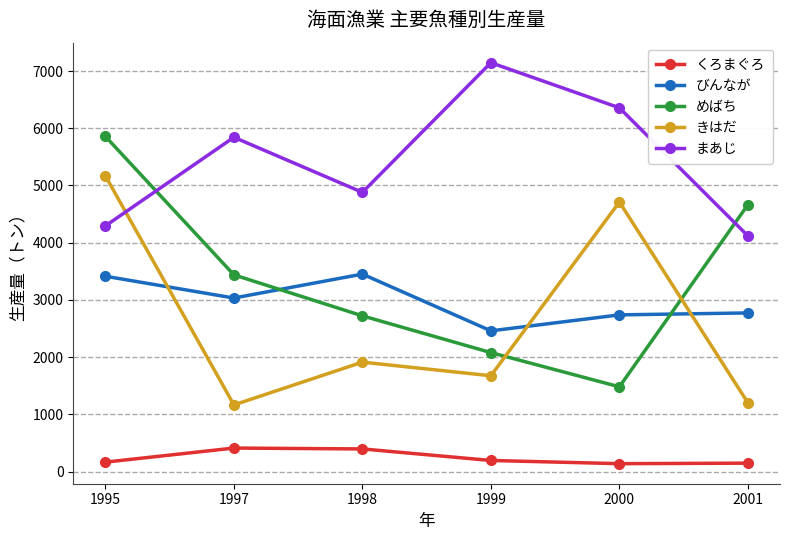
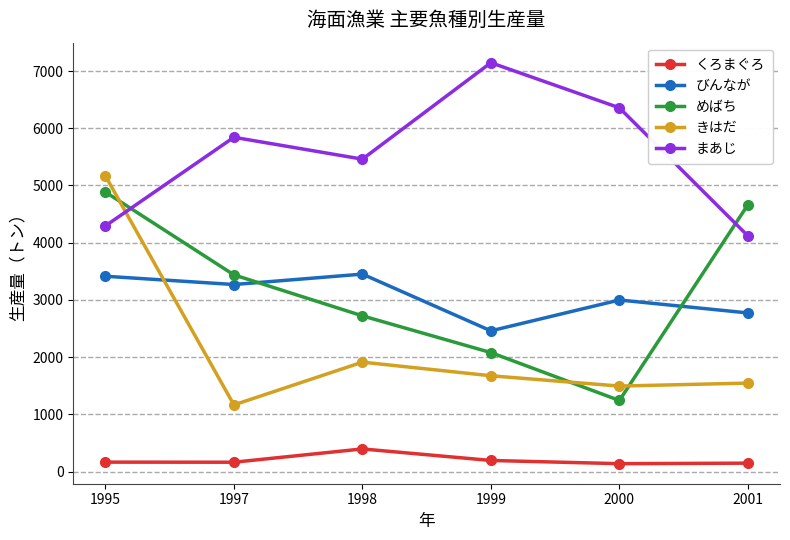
めばち, 1995: 5900 -> 4900
くろまぐろ, 1997: 400 -> 200
びんなが, 1997: 3000 -> 3300
まあじ, 1998: 4900 -> 5500
びんなが, 2000: 2700 -> 3000
めばち, 2000: 1500 -> 1200
きはだ, 2000: 4700 -> 1500
きはだ, 2001: 1200 -> 1500
